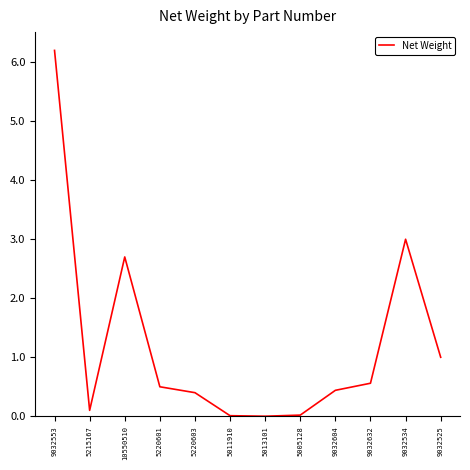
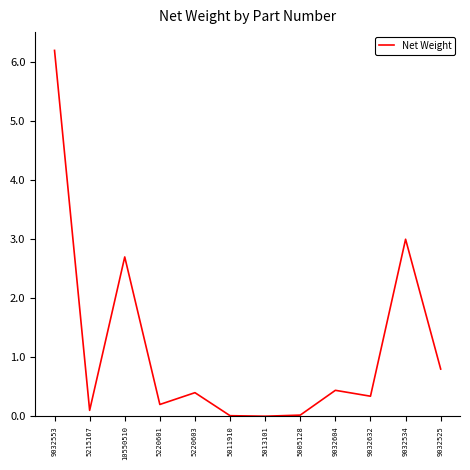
5220601: 0.5 -> 0.2
9032632: 0.6 -> 0.3
9032525: 1.0 -> 0.8
